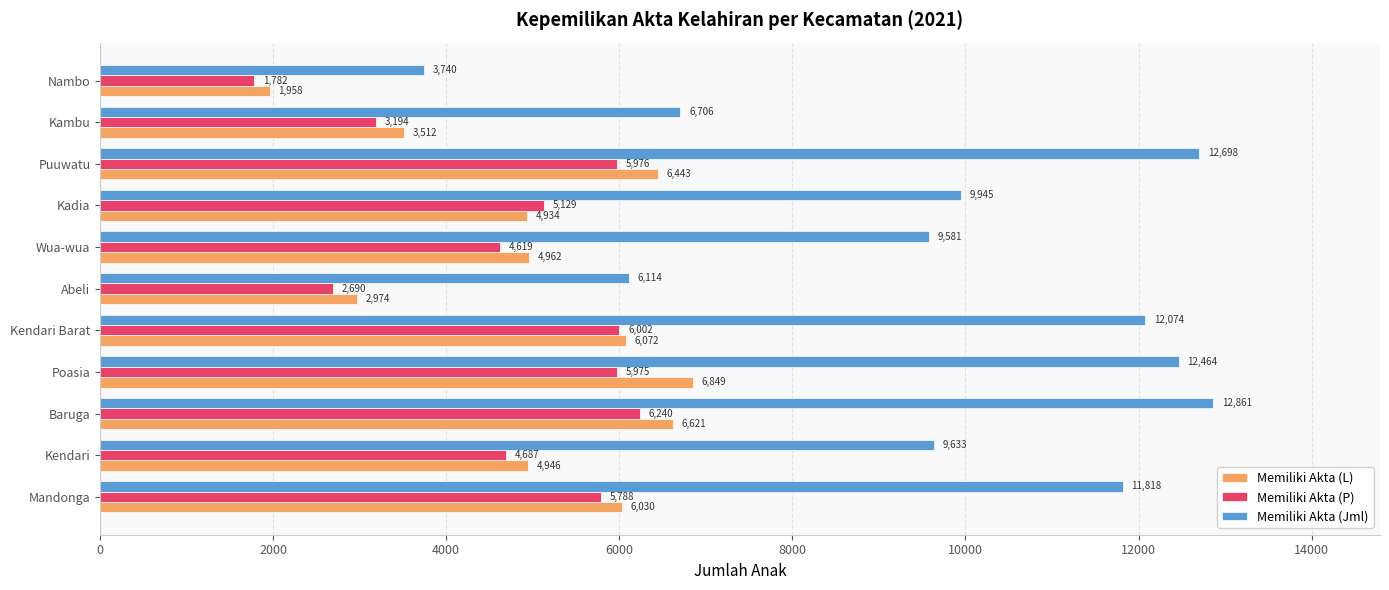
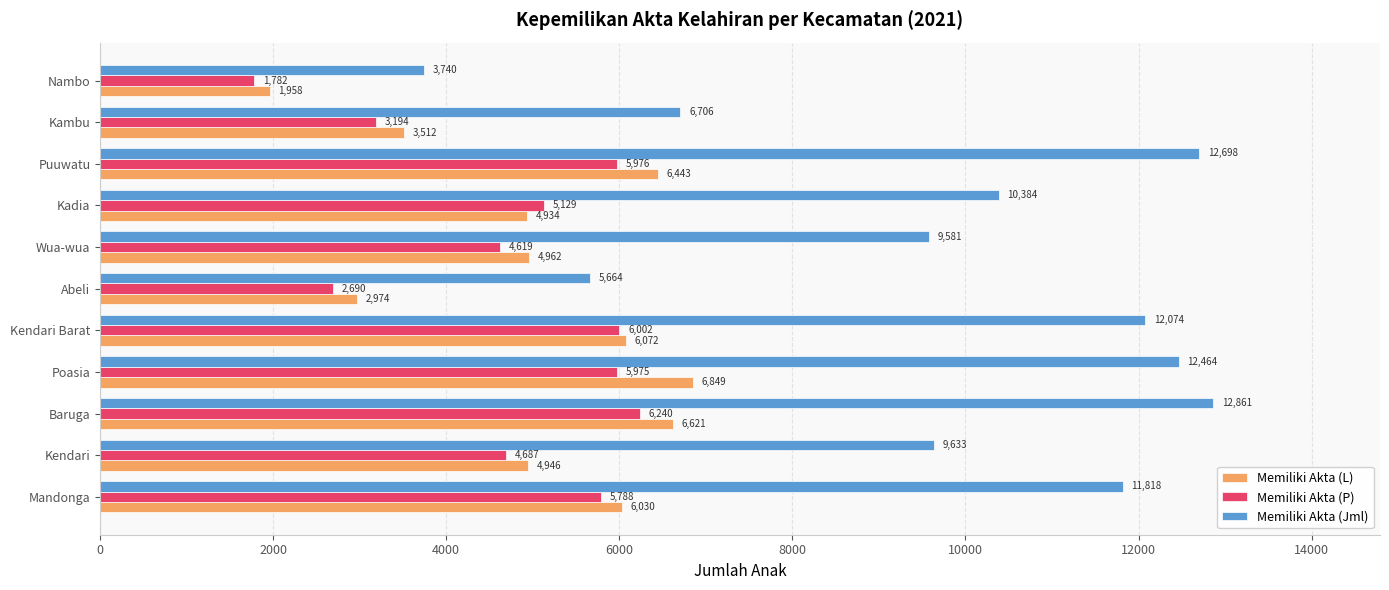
Memiliki Akta (Jml), Kadia: 9,945 -> 10,384
Memiliki Akta (Jml), Abeli: 6,114 -> 5,664
